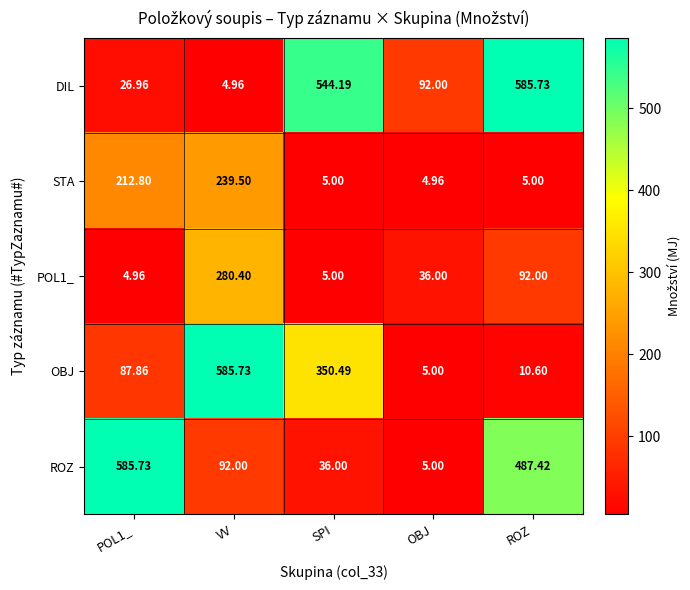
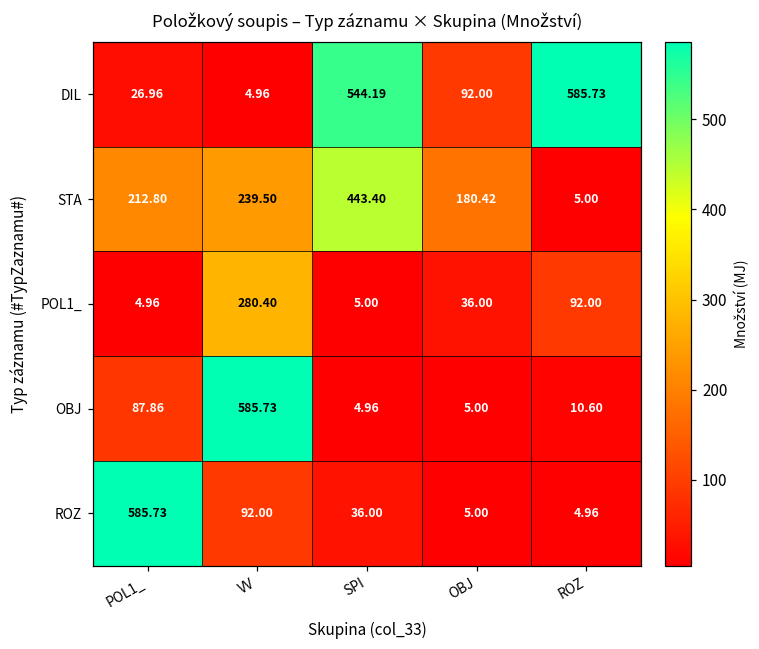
STA, SPI: 5.00 -> 443.40
STA, OBJ: 4.96 -> 180.42
OBJ, SPI: 350.49 -> 4.96
ROZ, ROZ: 487.42 -> 4.96
